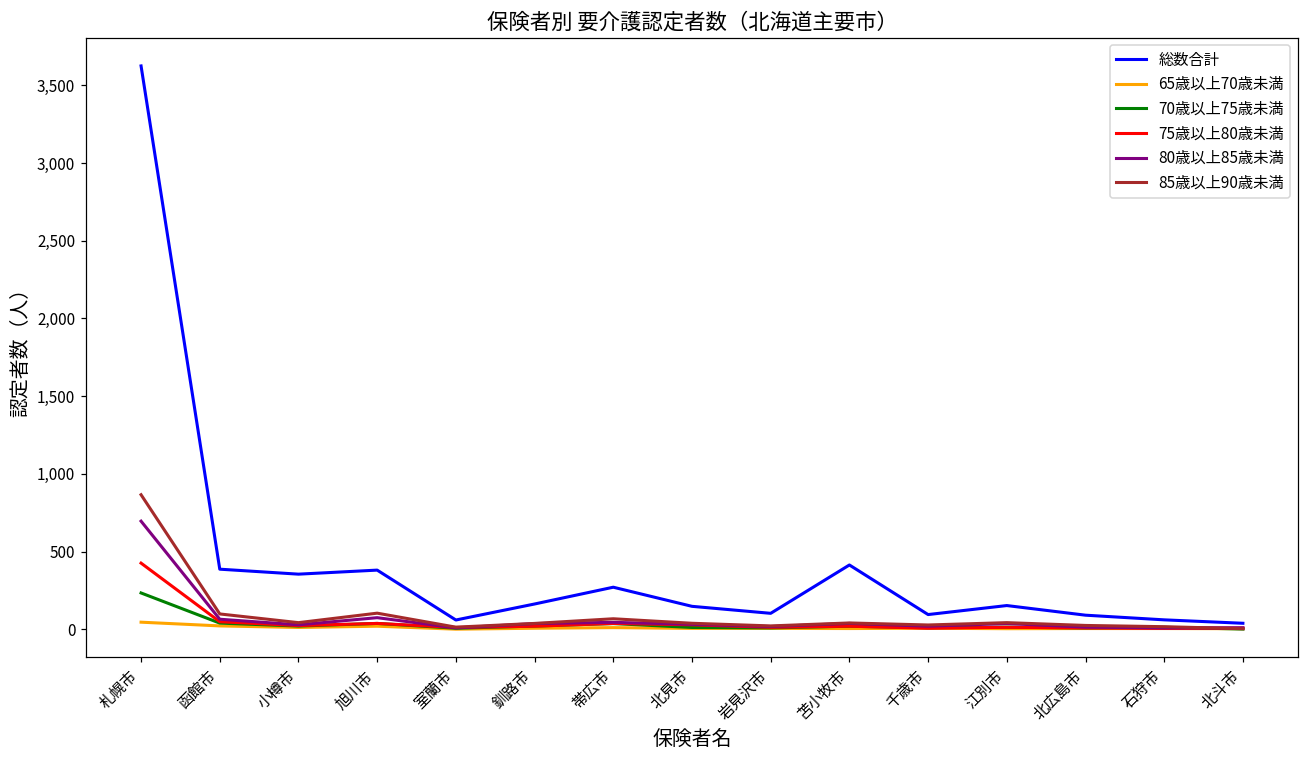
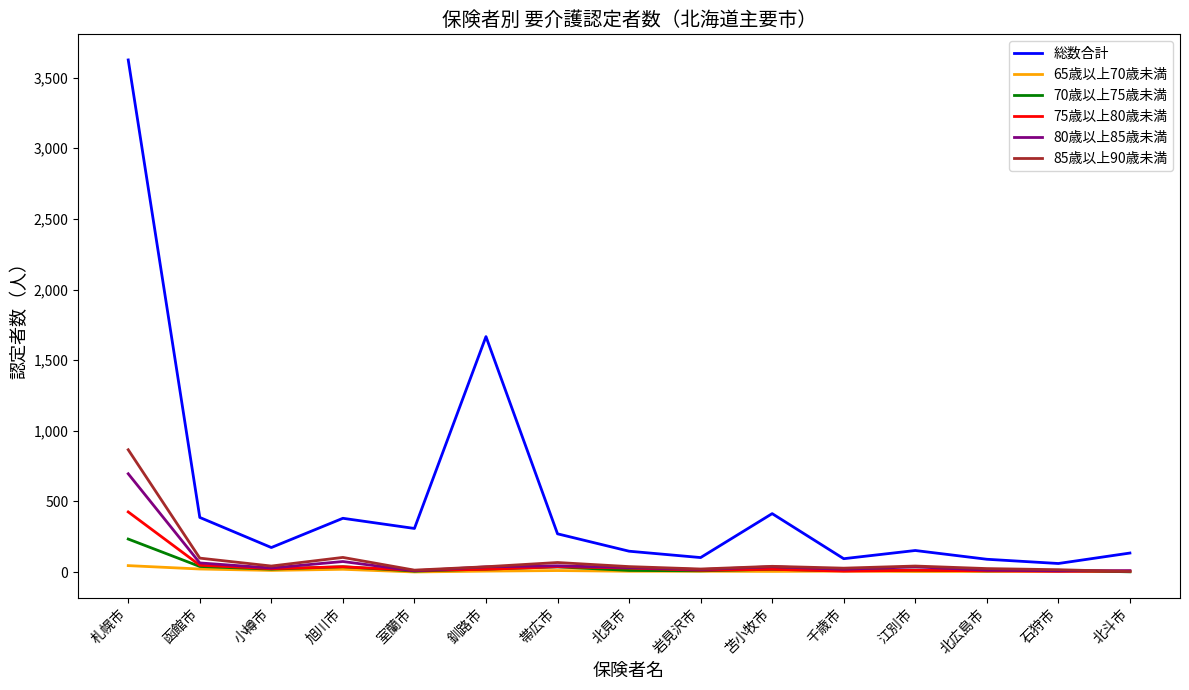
総数合計, 小樽市: 360 -> 170
総数合計, 室蘭市: 60 -> 310
総数合計, 釧路市: 160 -> 1,670
総数合計, 北斗市: 40 -> 140
